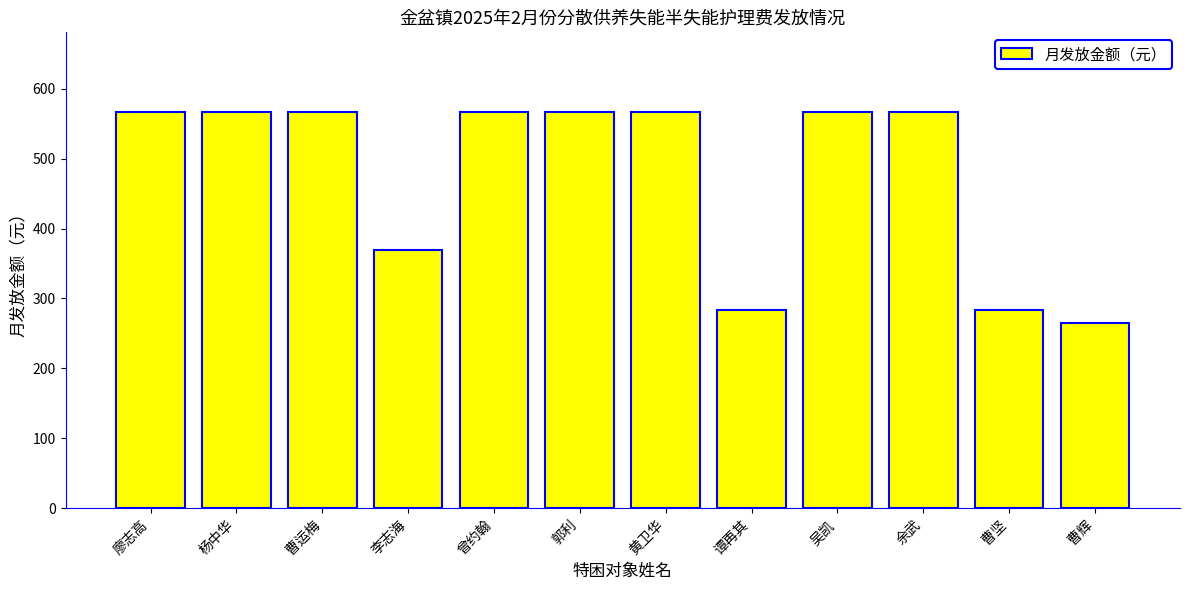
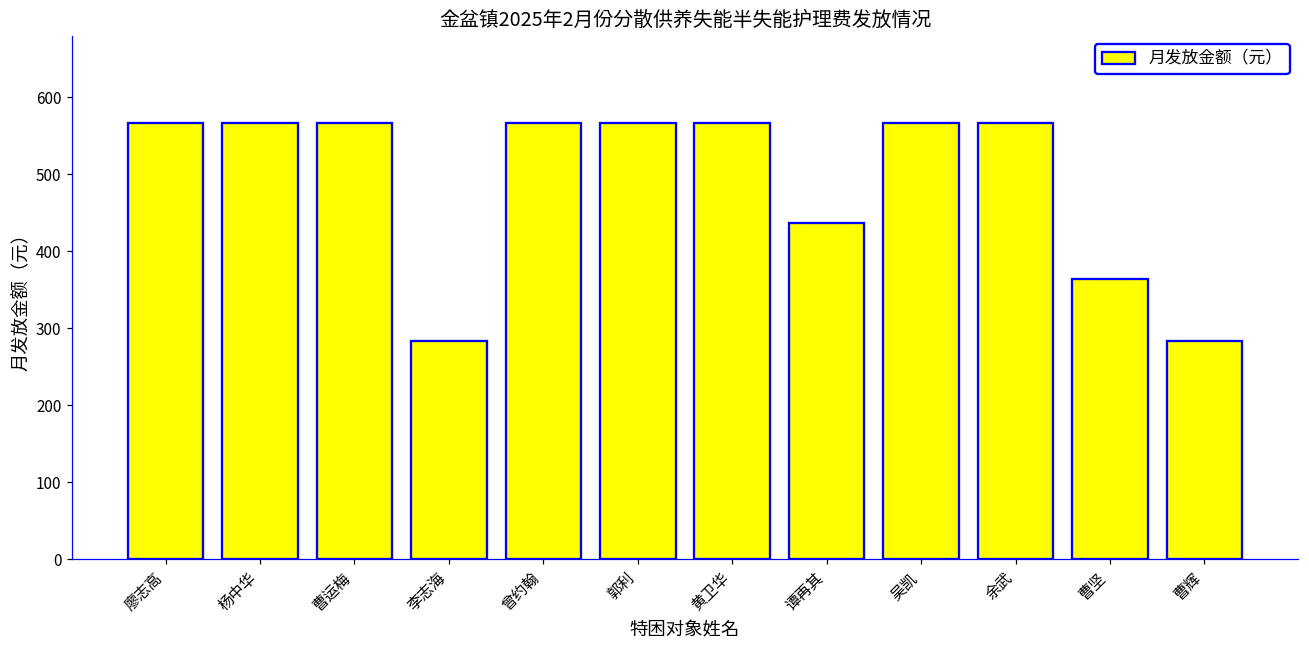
李志海: 370 -> 280
谭再其: 280 -> 440
曹坚: 280 -> 360
曹辉: 270 -> 280
